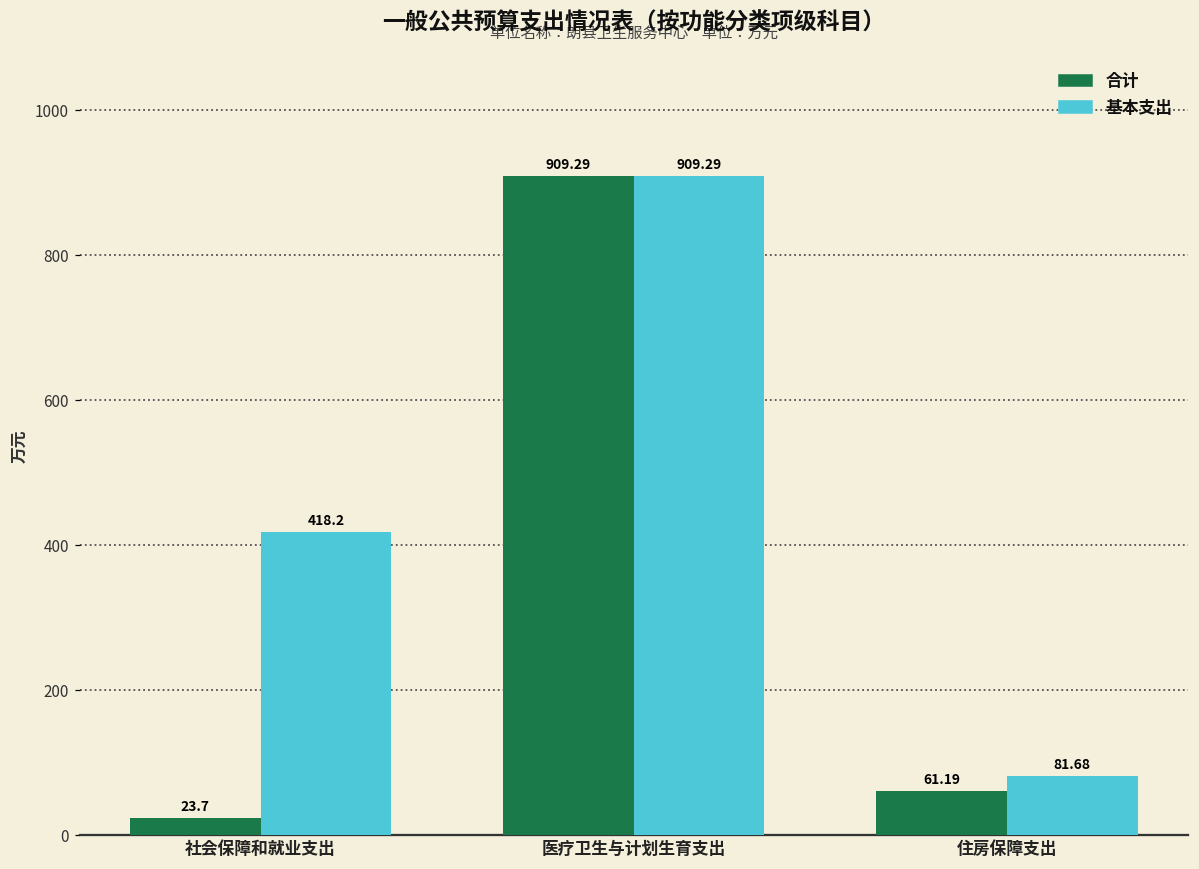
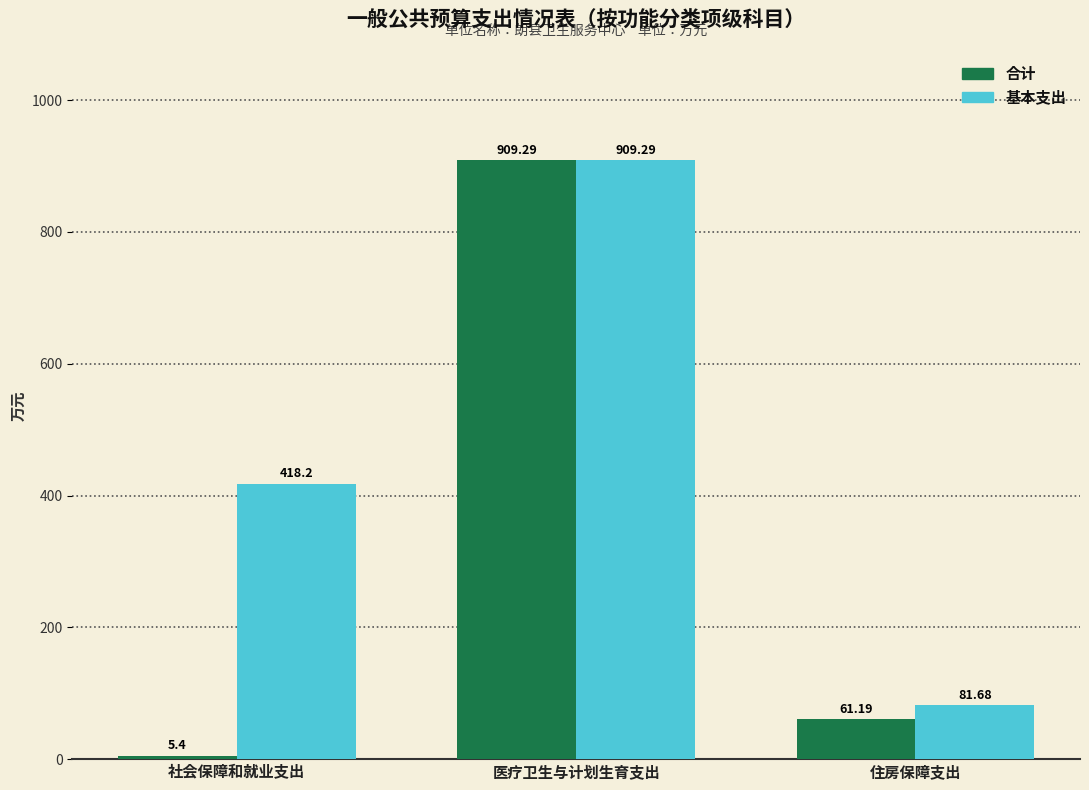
合计, 社会保障和就业支出: 23.7 -> 5.4
